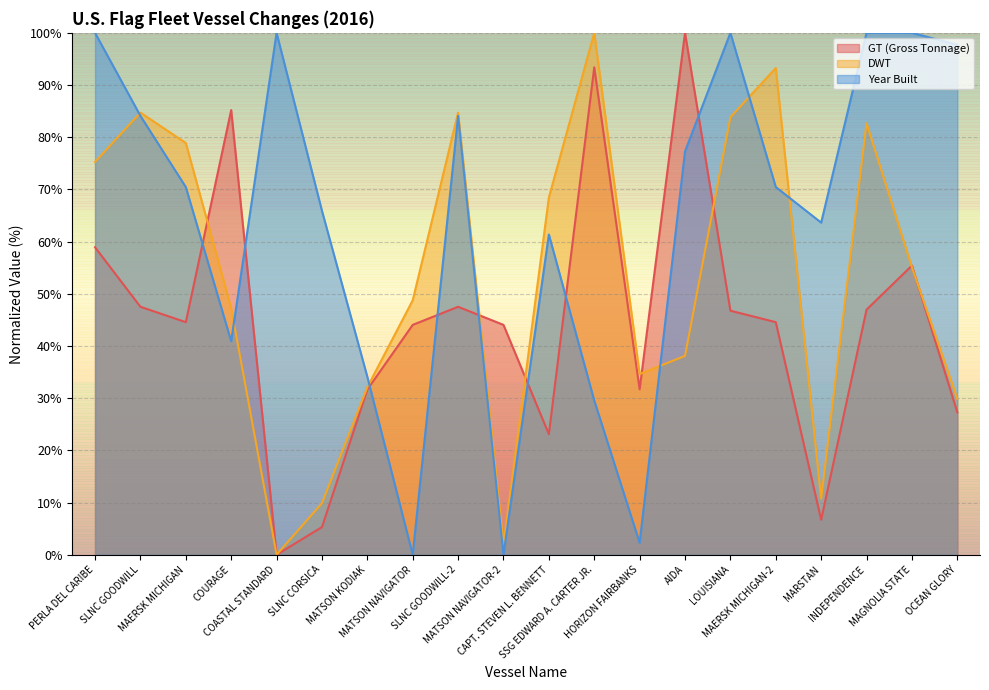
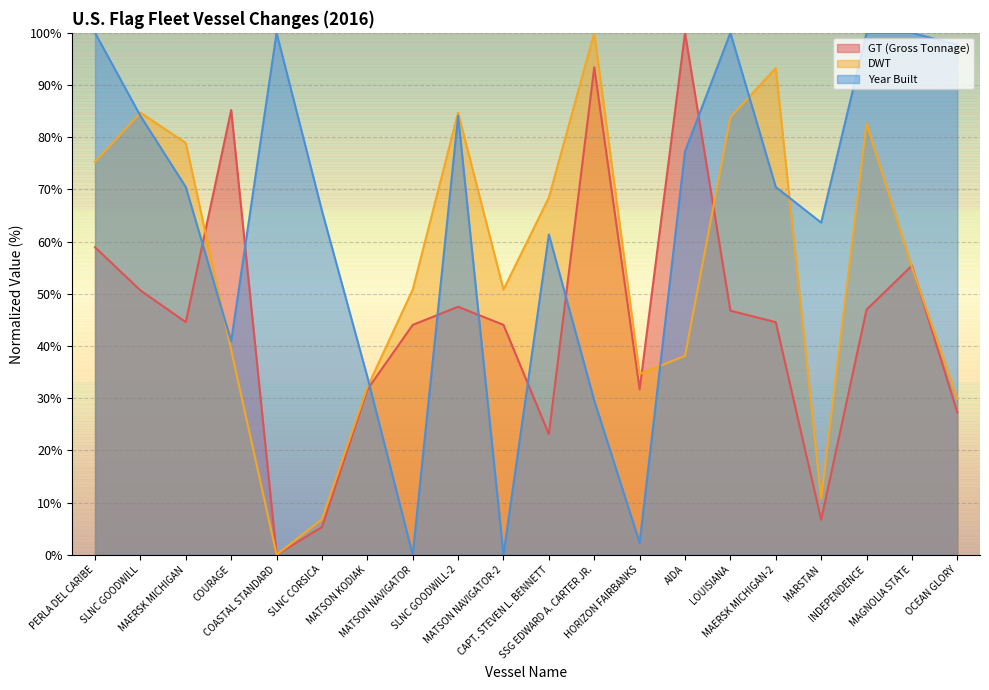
GT (Gross Tonnage), SLNC GOODWILL: 48% -> 51%
DWT, COURAGE: 47% -> 39%
DWT, SLNC CORSICA: 10% -> 7%
DWT, MATSON NAVIGATOR: 49% -> 51%
DWT, MATSON NAVIGATOR-2: 2% -> 51%
